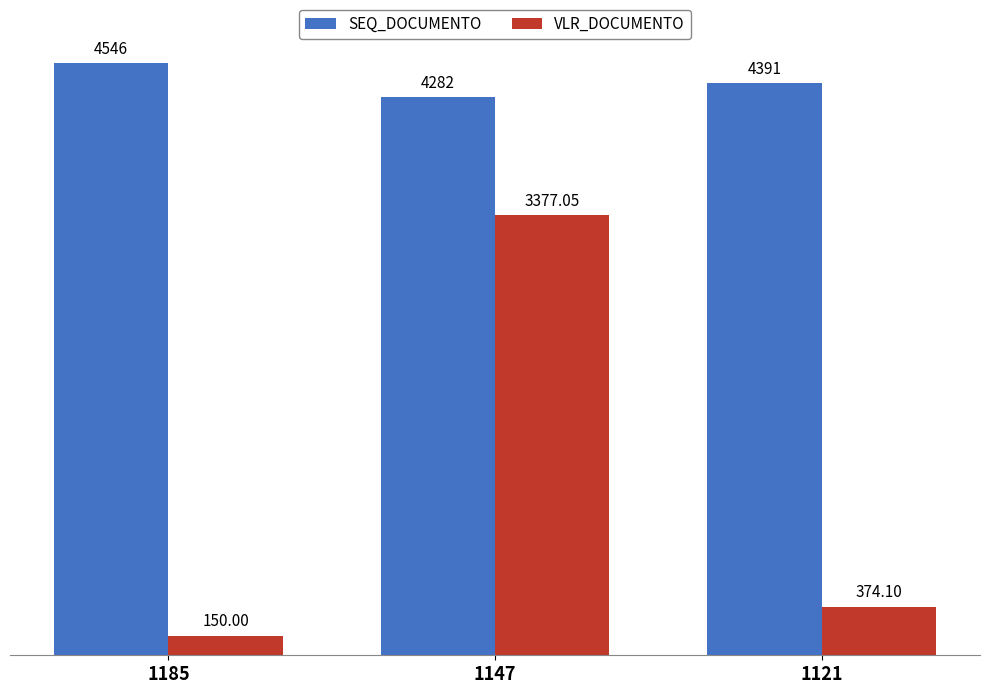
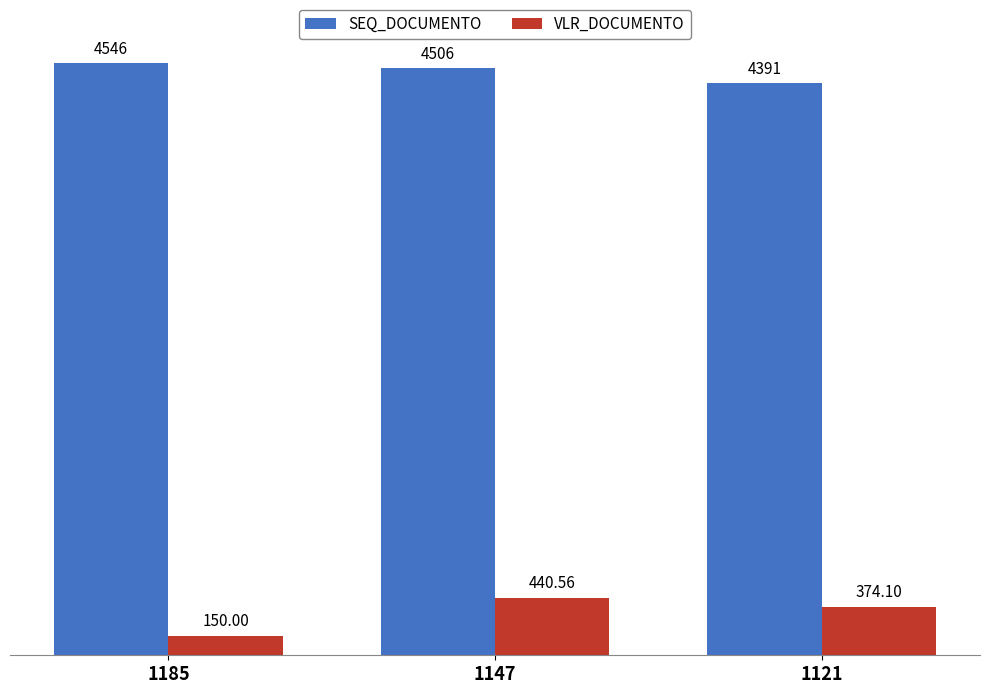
SEQ_DOCUMENTO, 1147: 4282 -> 4506
VLR_DOCUMENTO, 1147: 3377.05 -> 440.56
